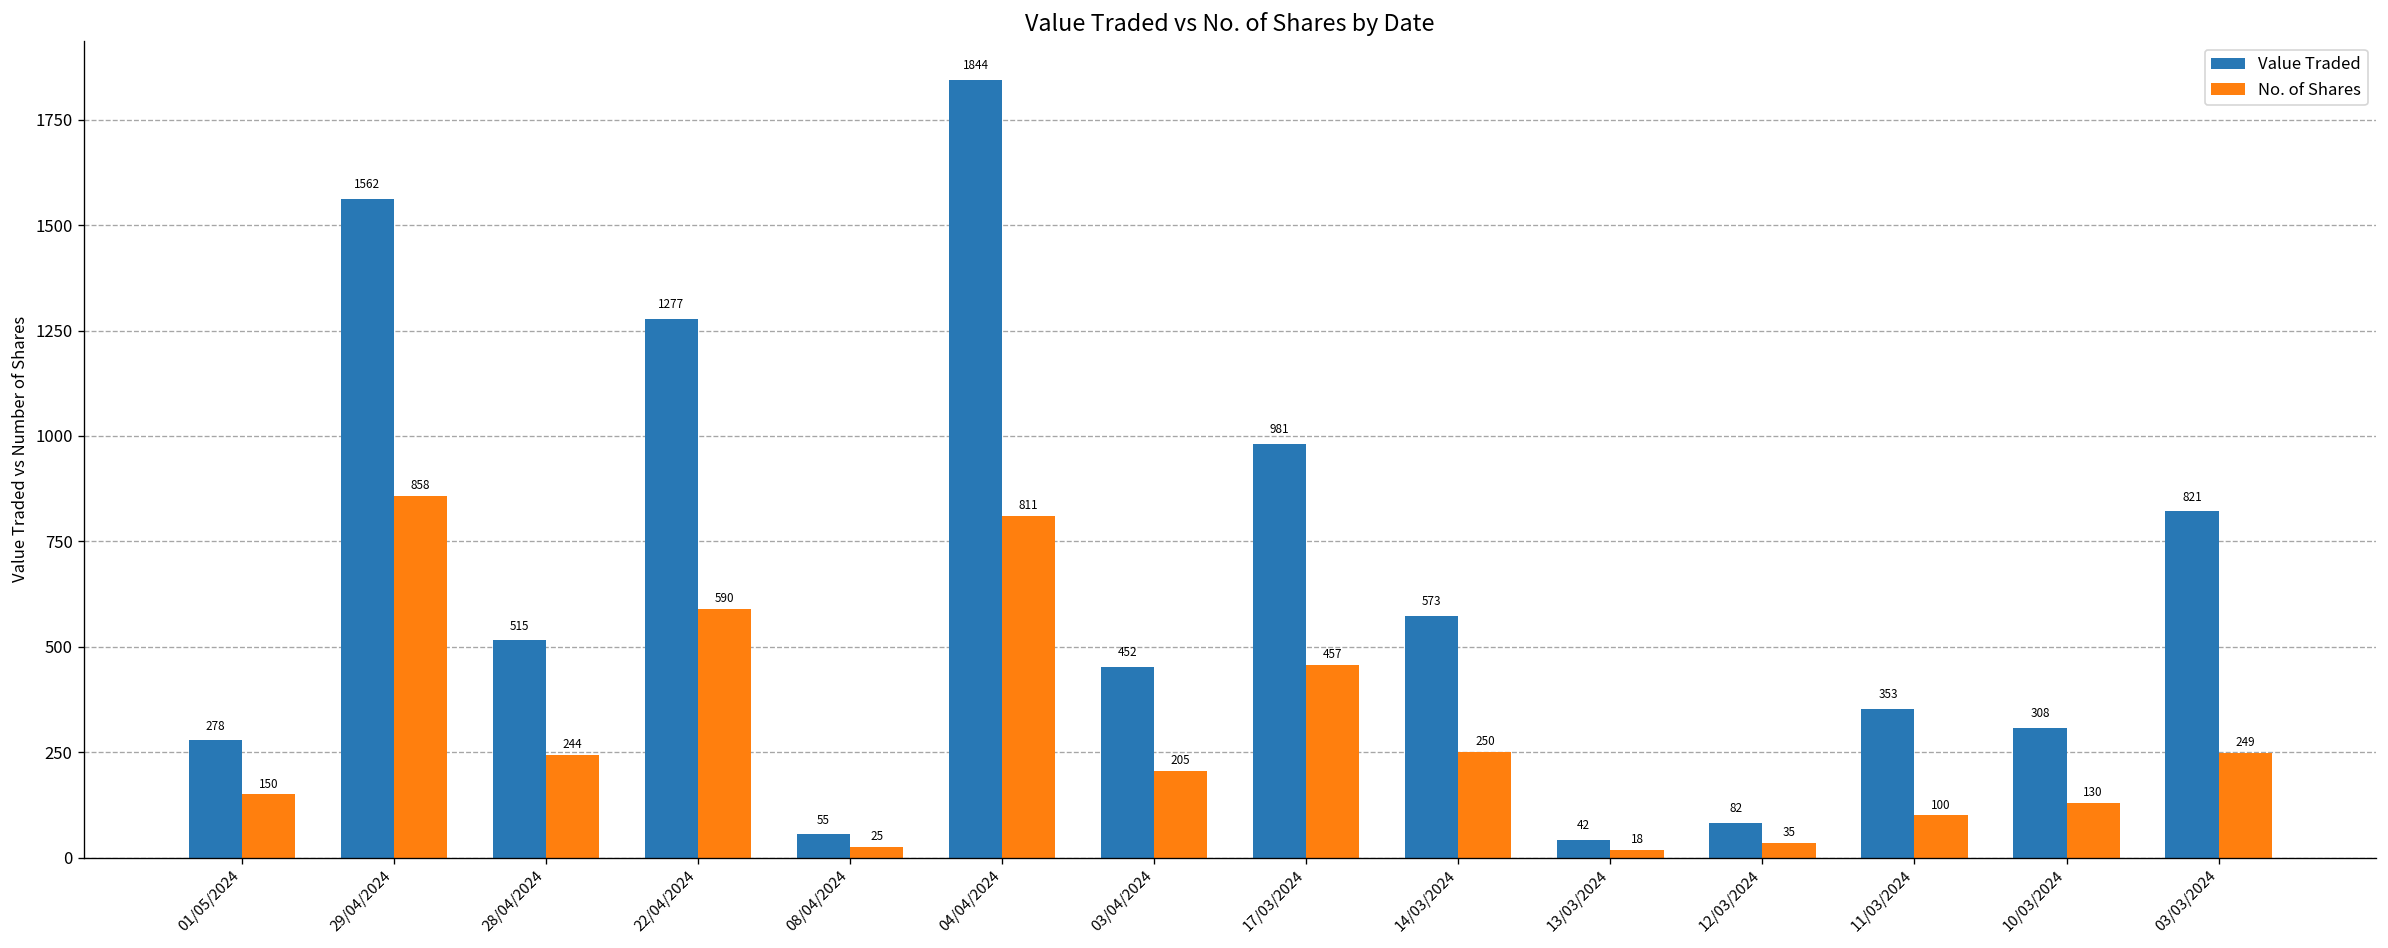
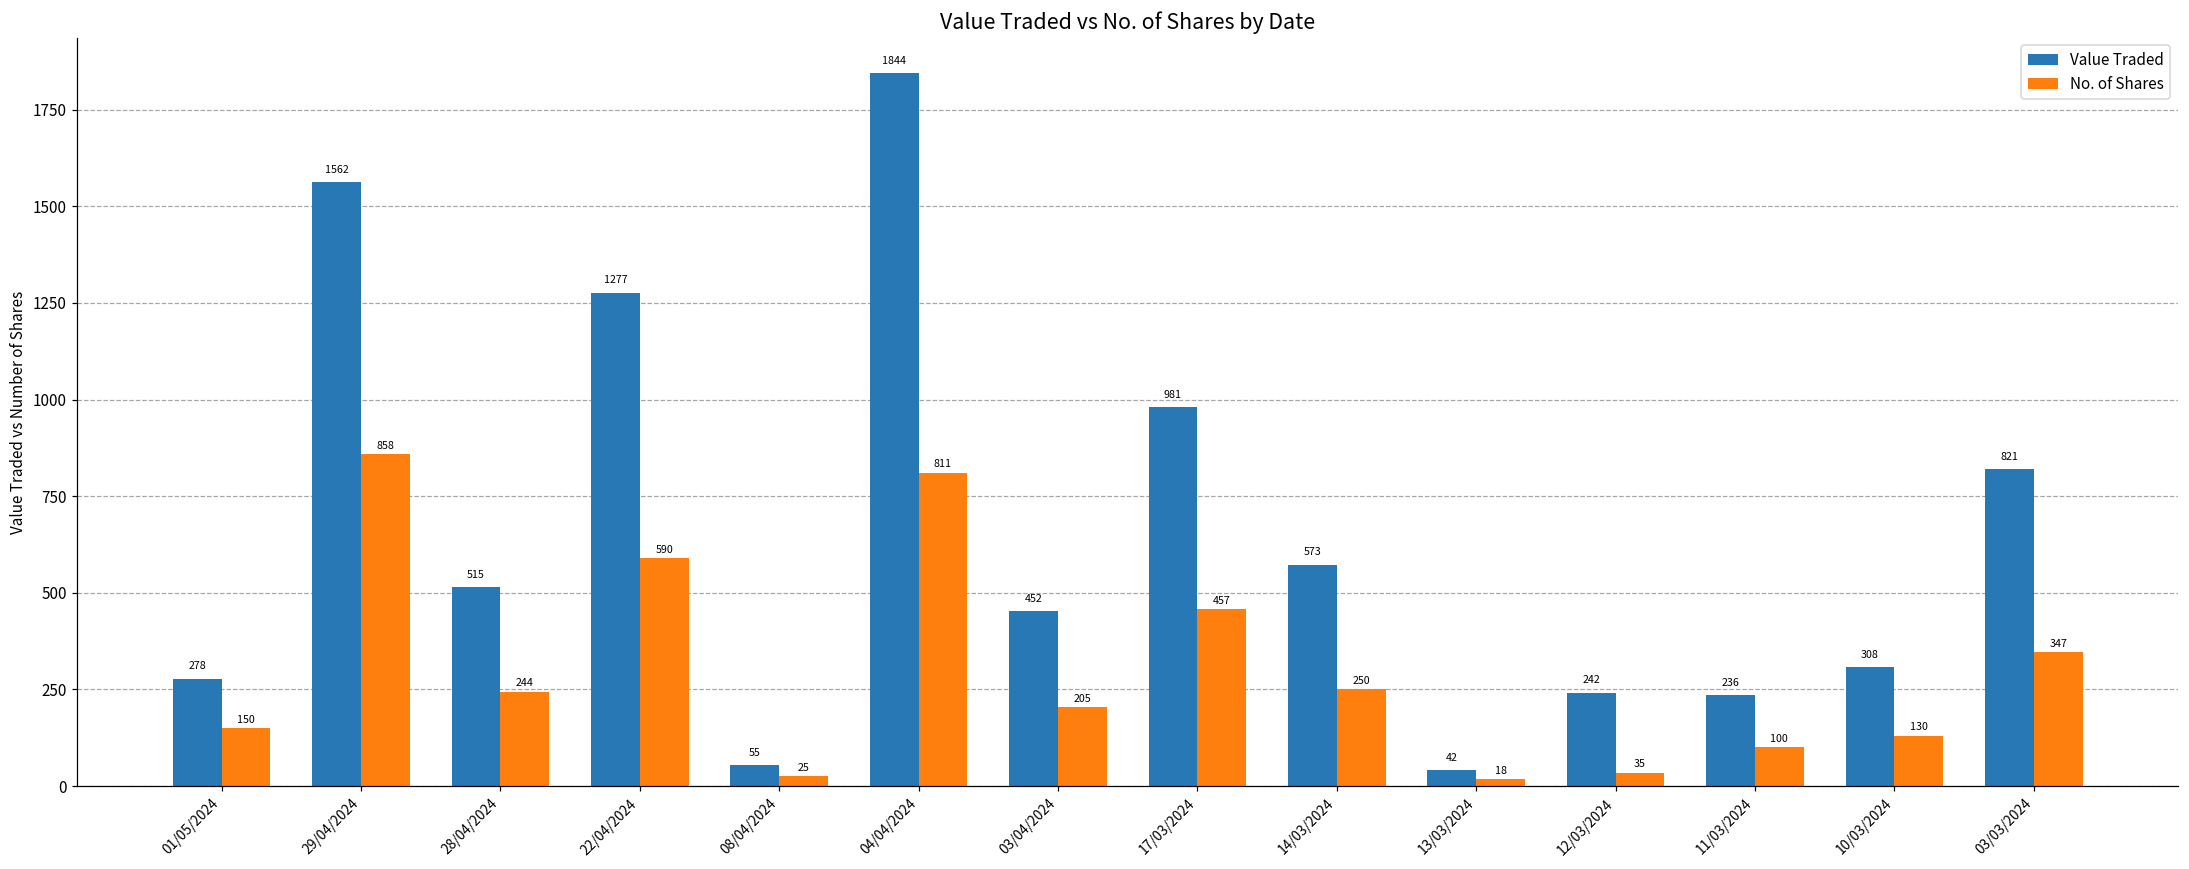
Value Traded, 12/03/2024: 82 -> 242
Value Traded, 11/03/2024: 353 -> 236
No. of Shares, 03/03/2024: 249 -> 347
